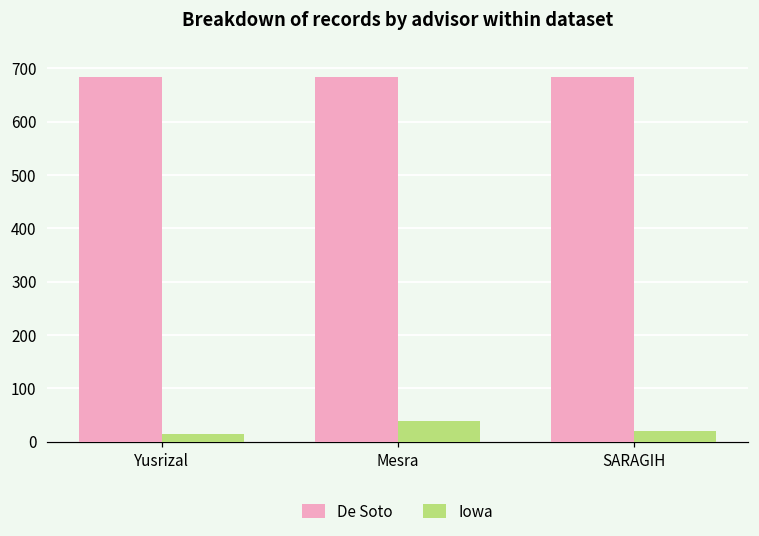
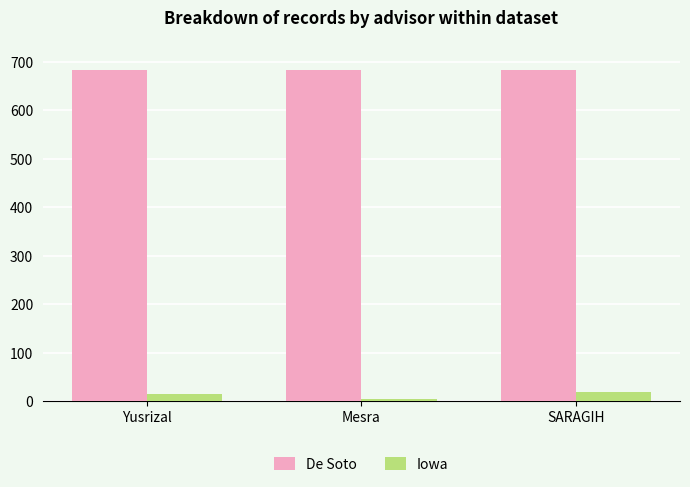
Iowa, Mesra: 40 -> 0
